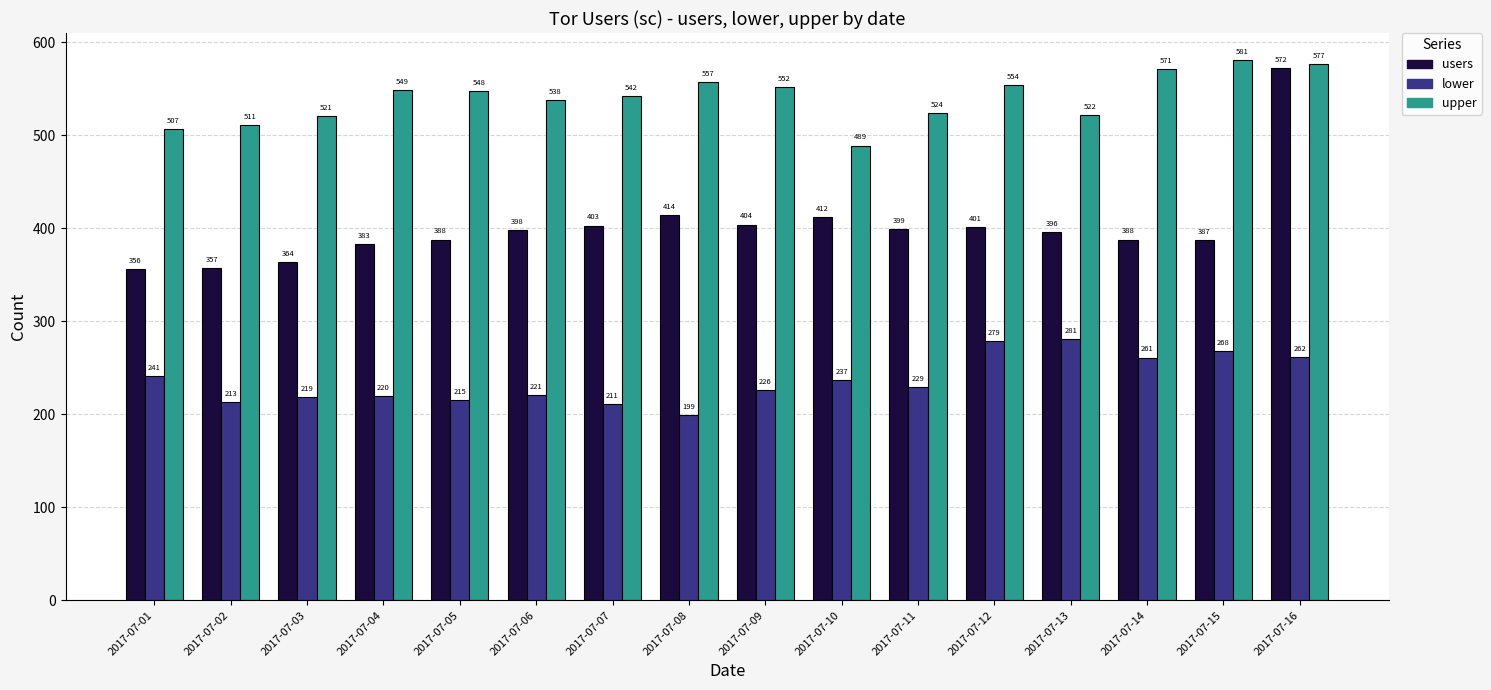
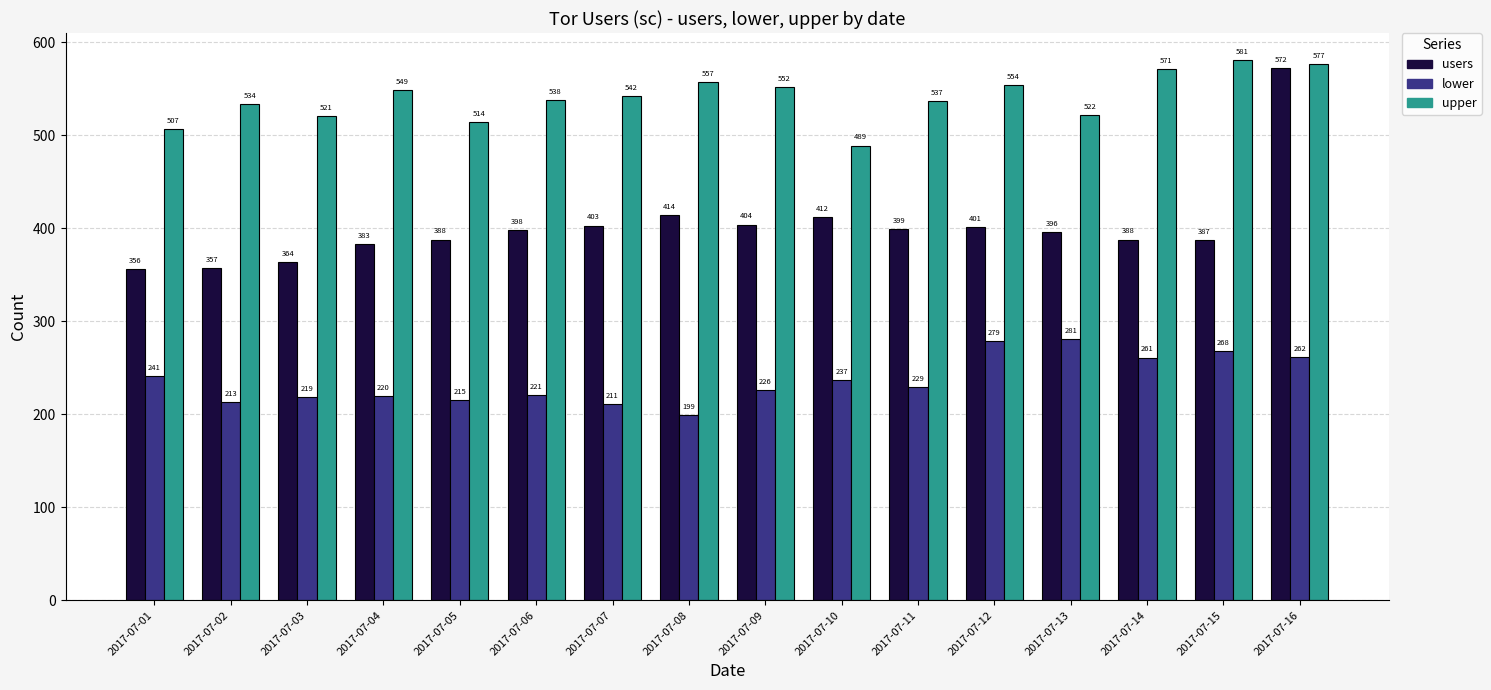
upper, 2017-07-02: 511 -> 534
upper, 2017-07-05: 548 -> 514
upper, 2017-07-11: 524 -> 537
